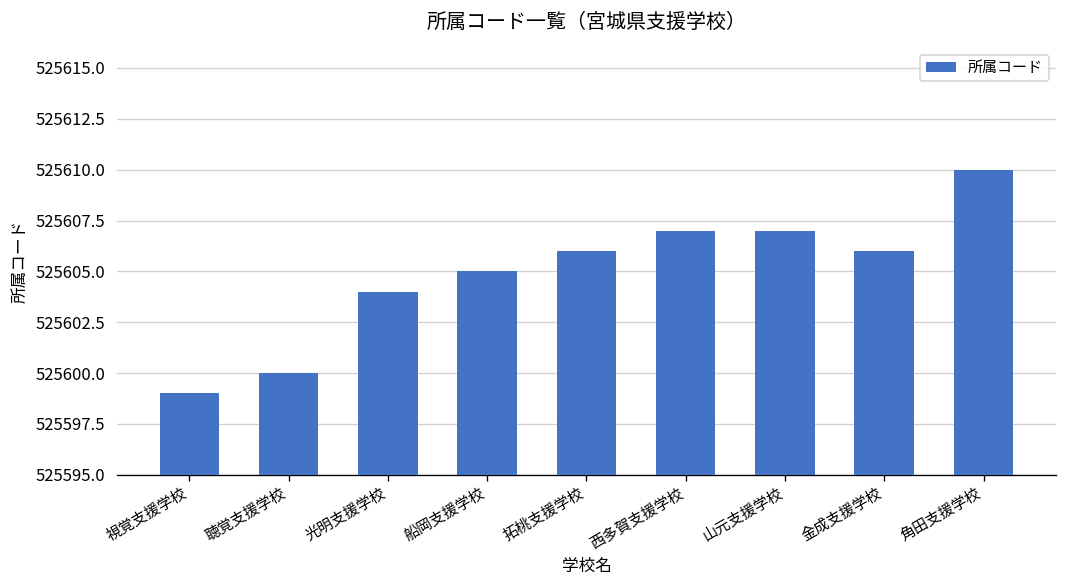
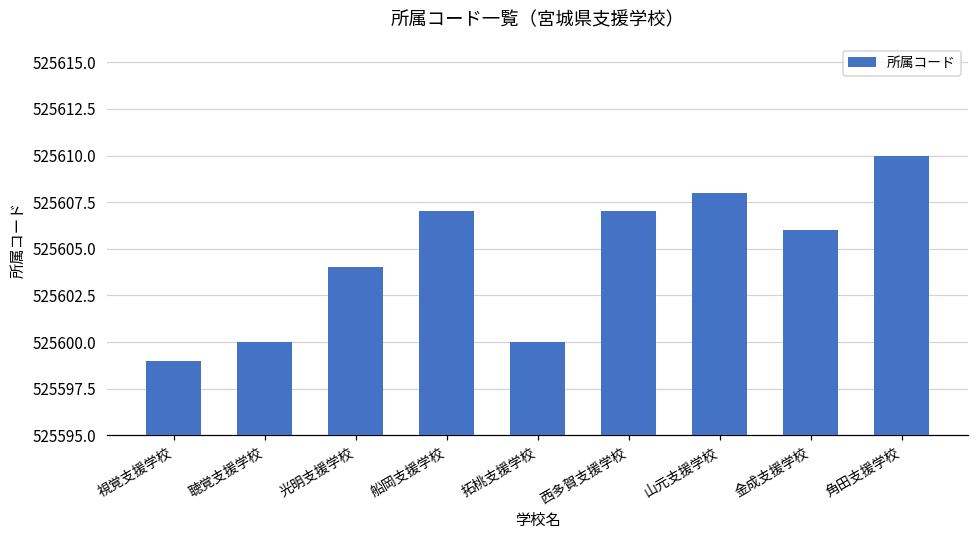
船岡支援学校: 525605 -> 525607
拓桃支援学校: 525606 -> 525600
山元支援学校: 525607 -> 525608
